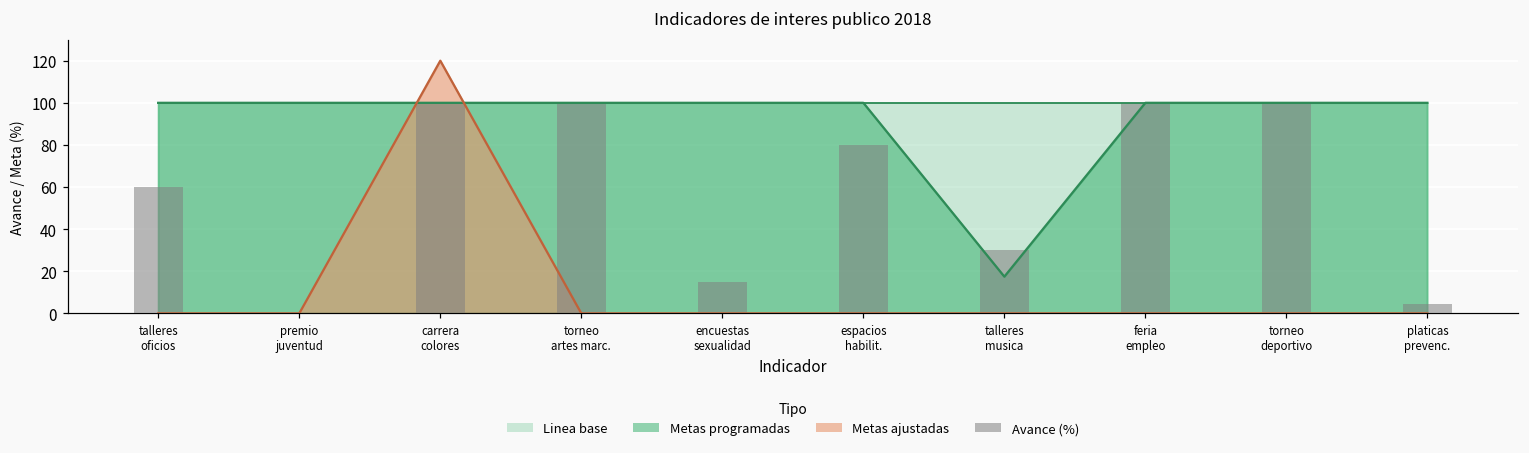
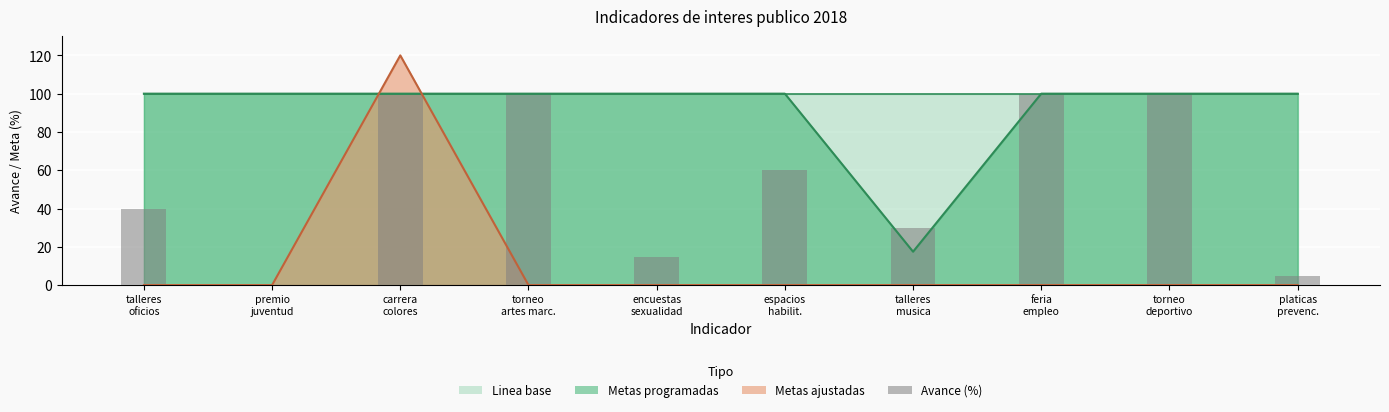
Avance (%), talleres oficios: 60 -> 40
Avance (%), espacios habilit.: 80 -> 60
